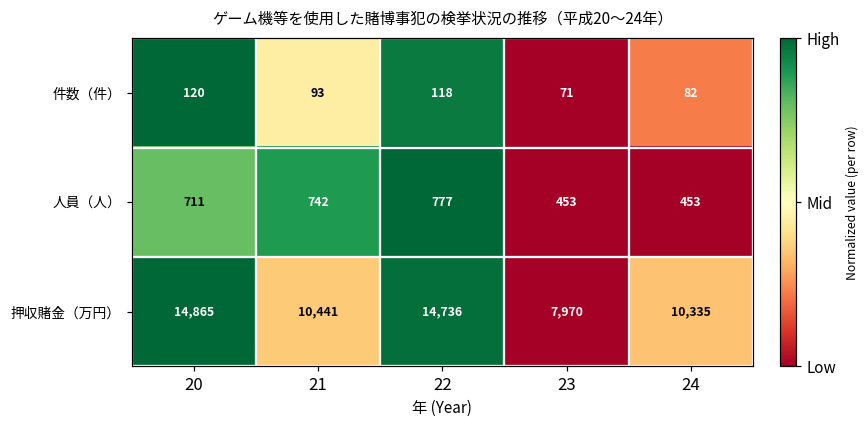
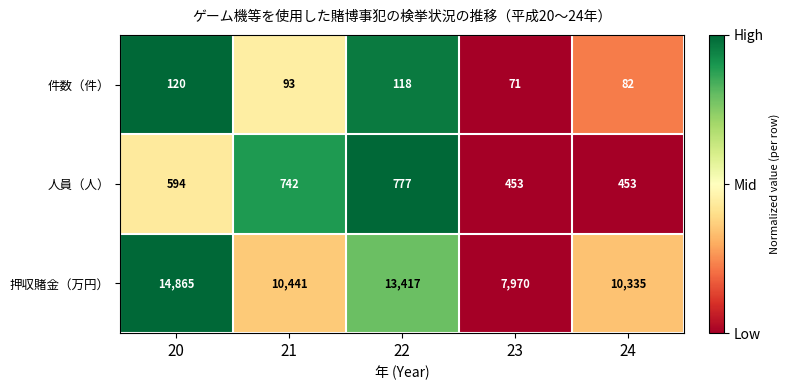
人員（人）, 20: 711 -> 594
押収賭金（万円）, 22: 14,736 -> 13,417
